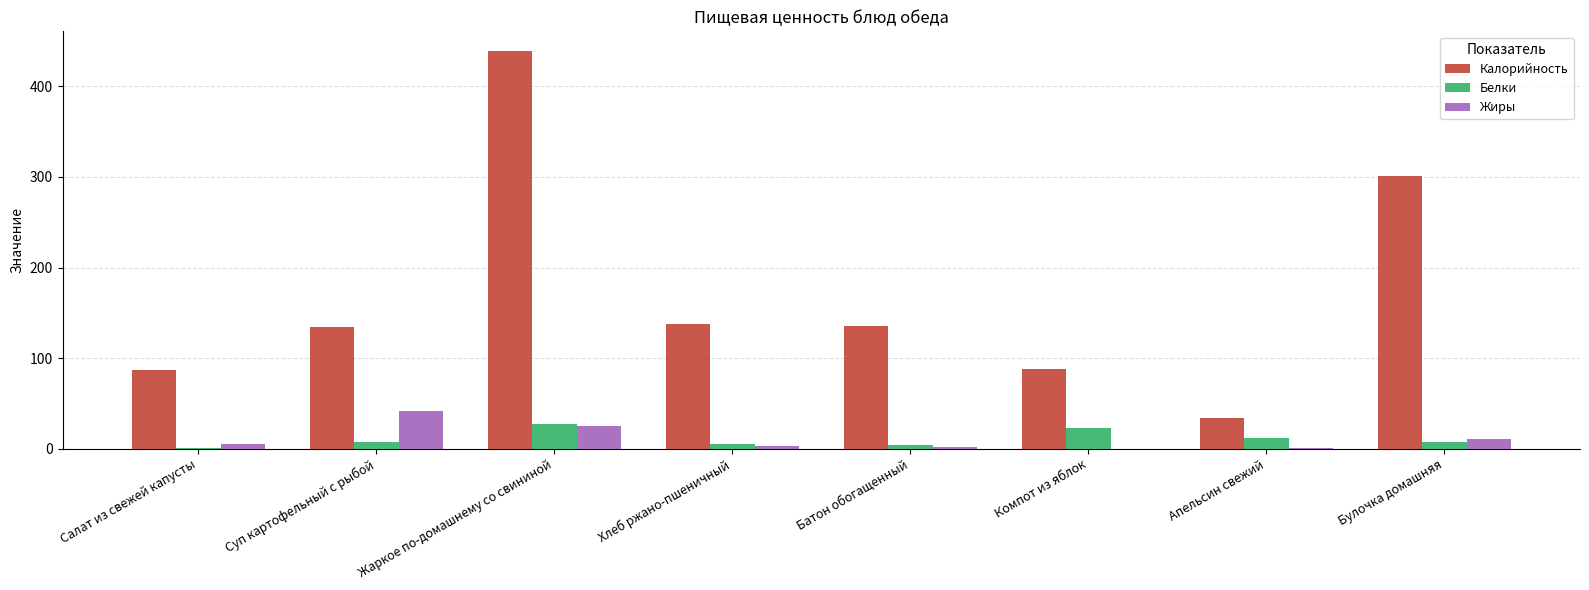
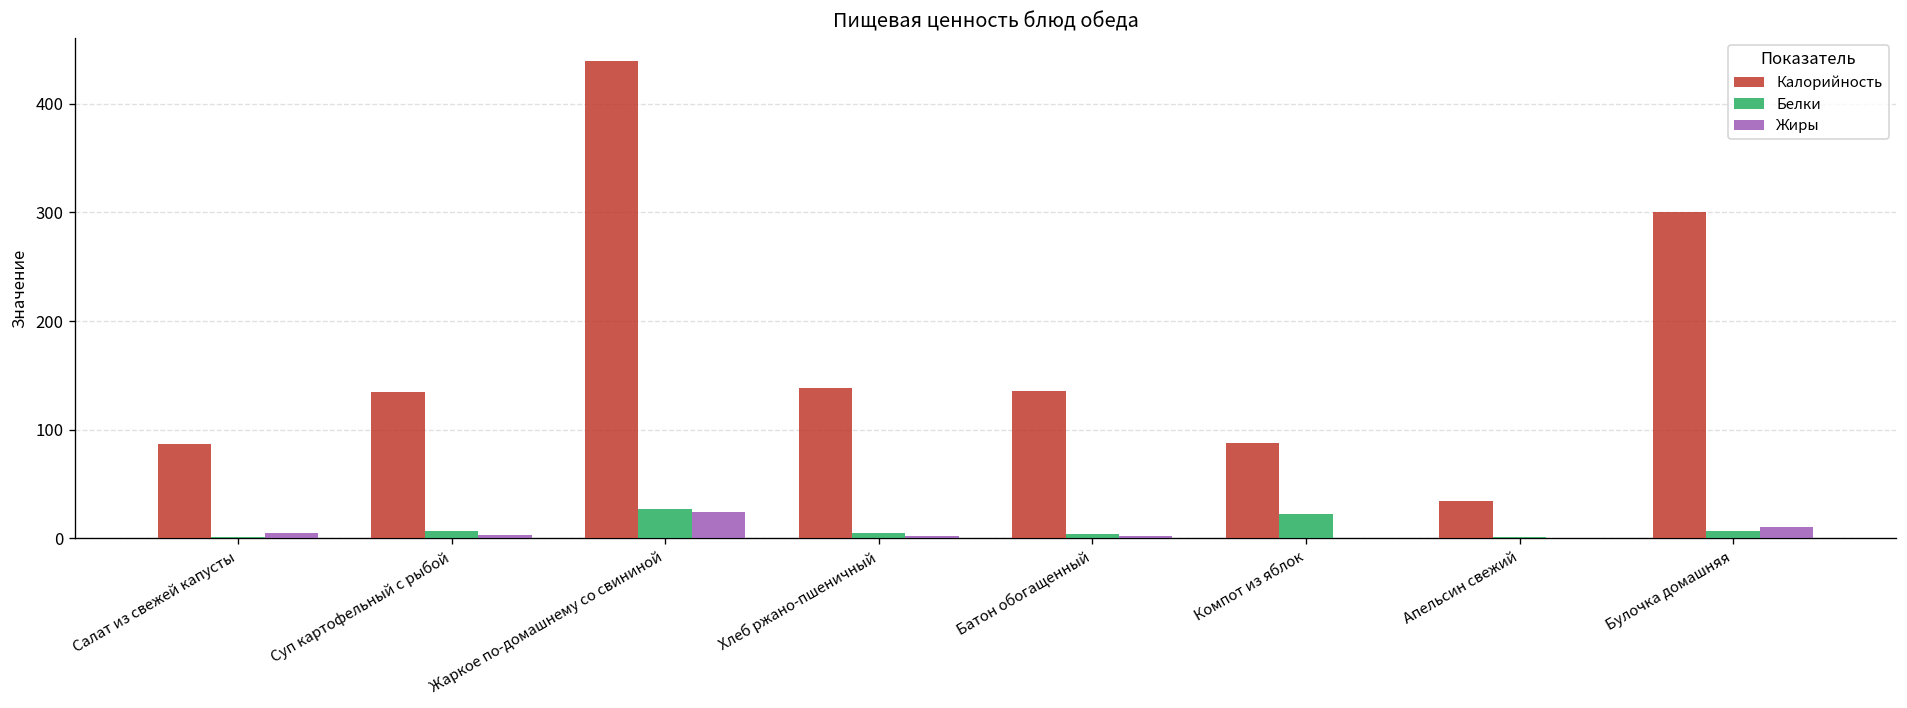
Жиры, Суп картофельный с рыбой: 40 -> 0
Белки, Апельсин свежий: 10 -> 0
